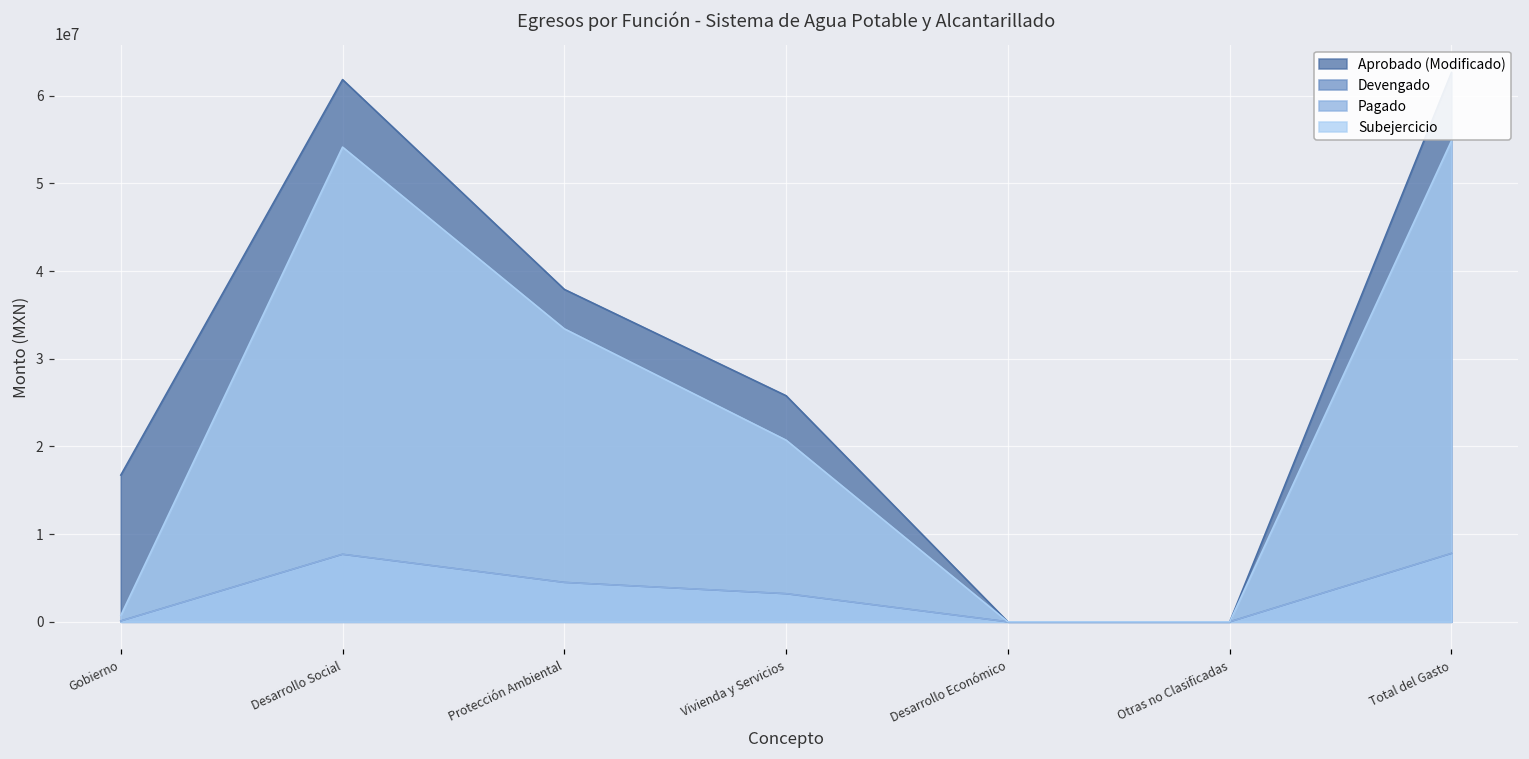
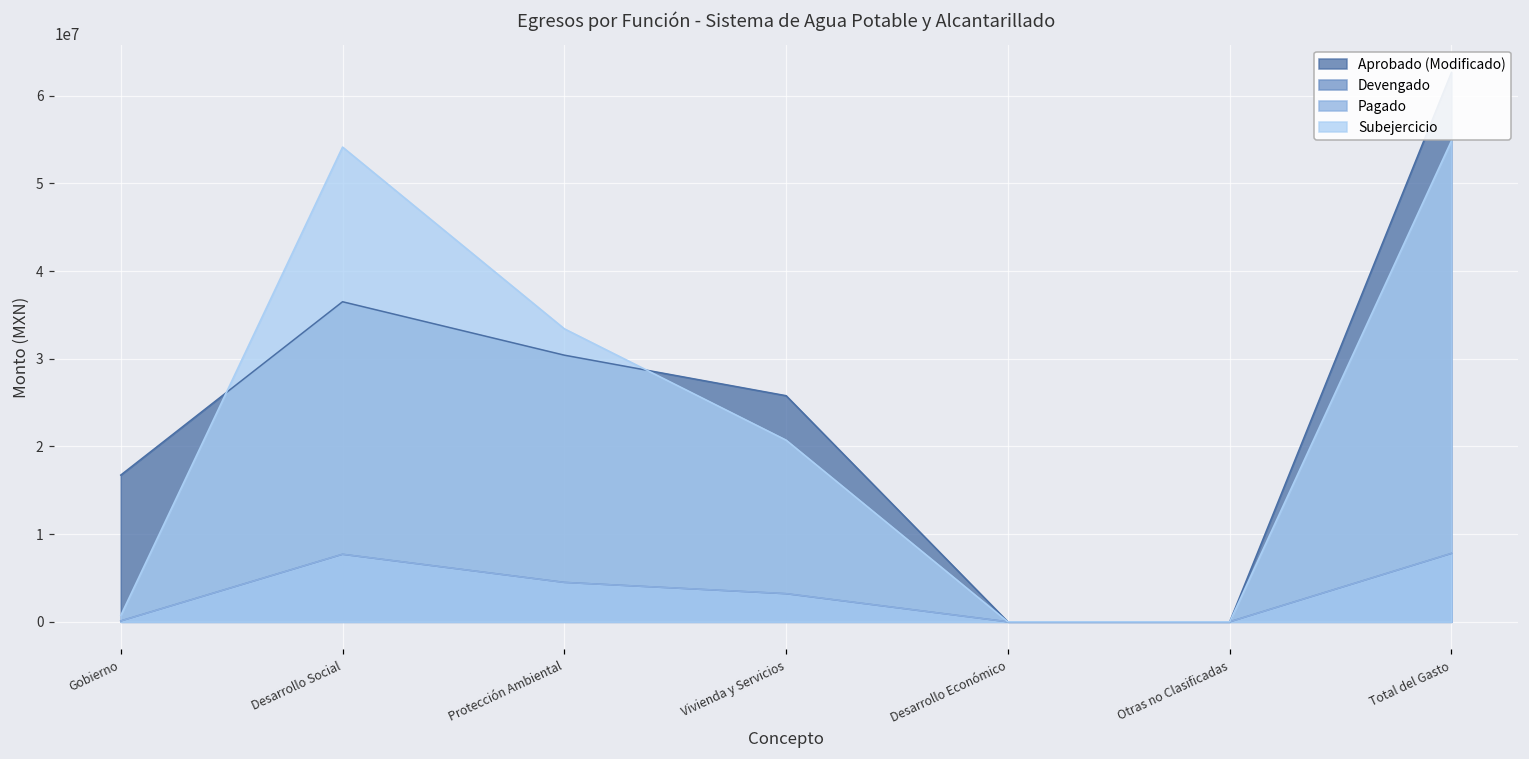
Aprobado (Modificado), Desarrollo Social: 62000000 -> 37000000
Aprobado (Modificado), Protección Ambiental: 38000000 -> 30000000
